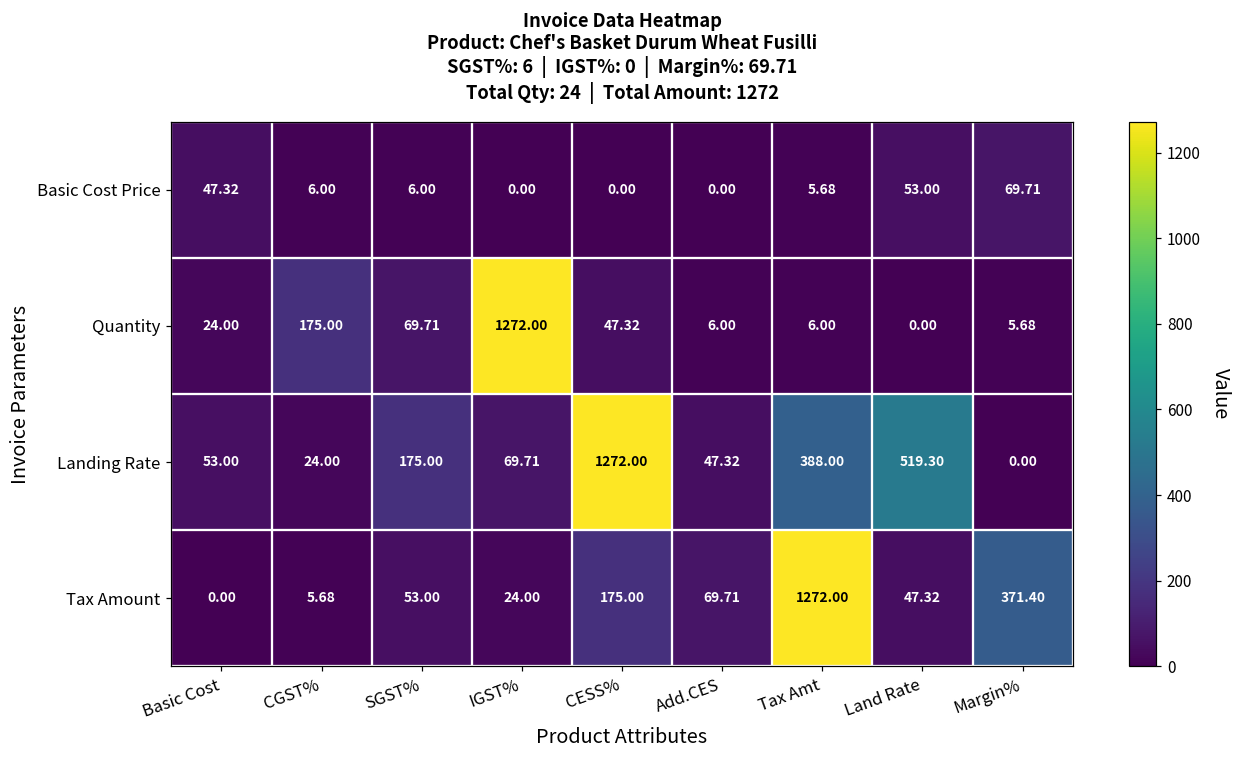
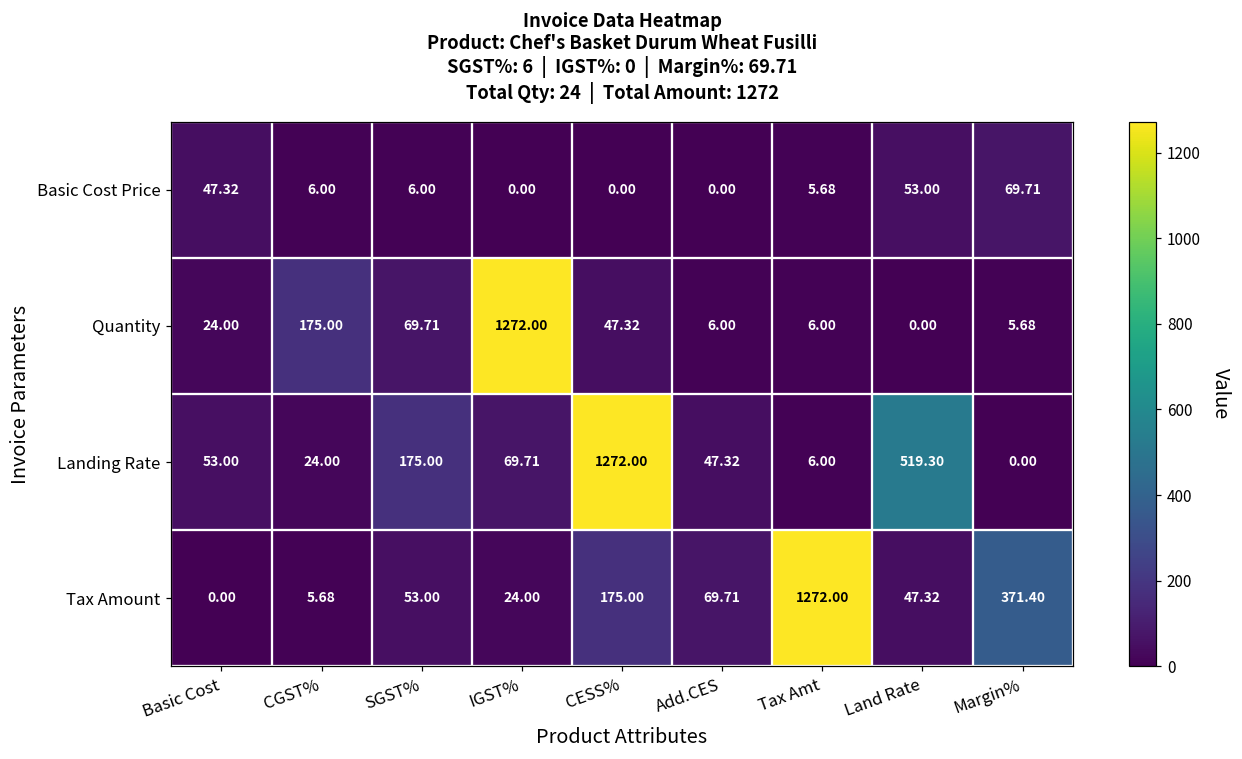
Landing Rate, Tax Amt: 388.00 -> 6.00
